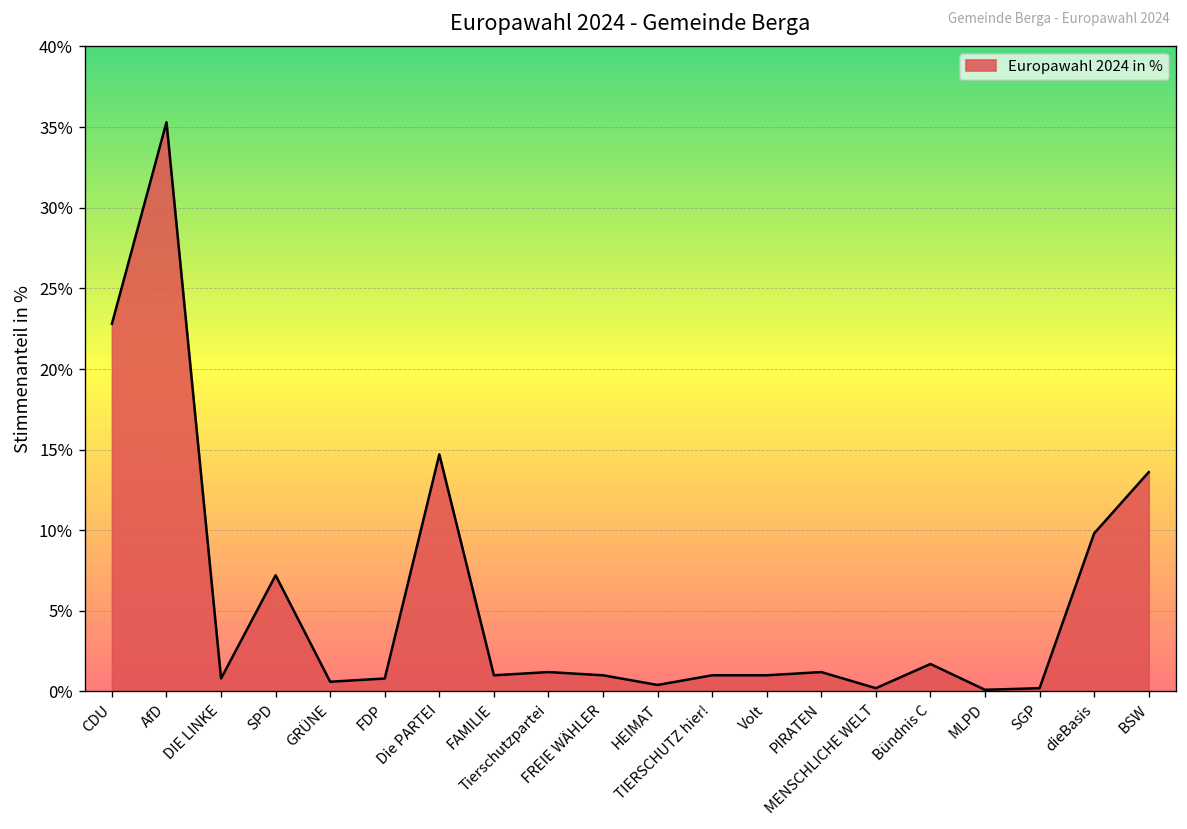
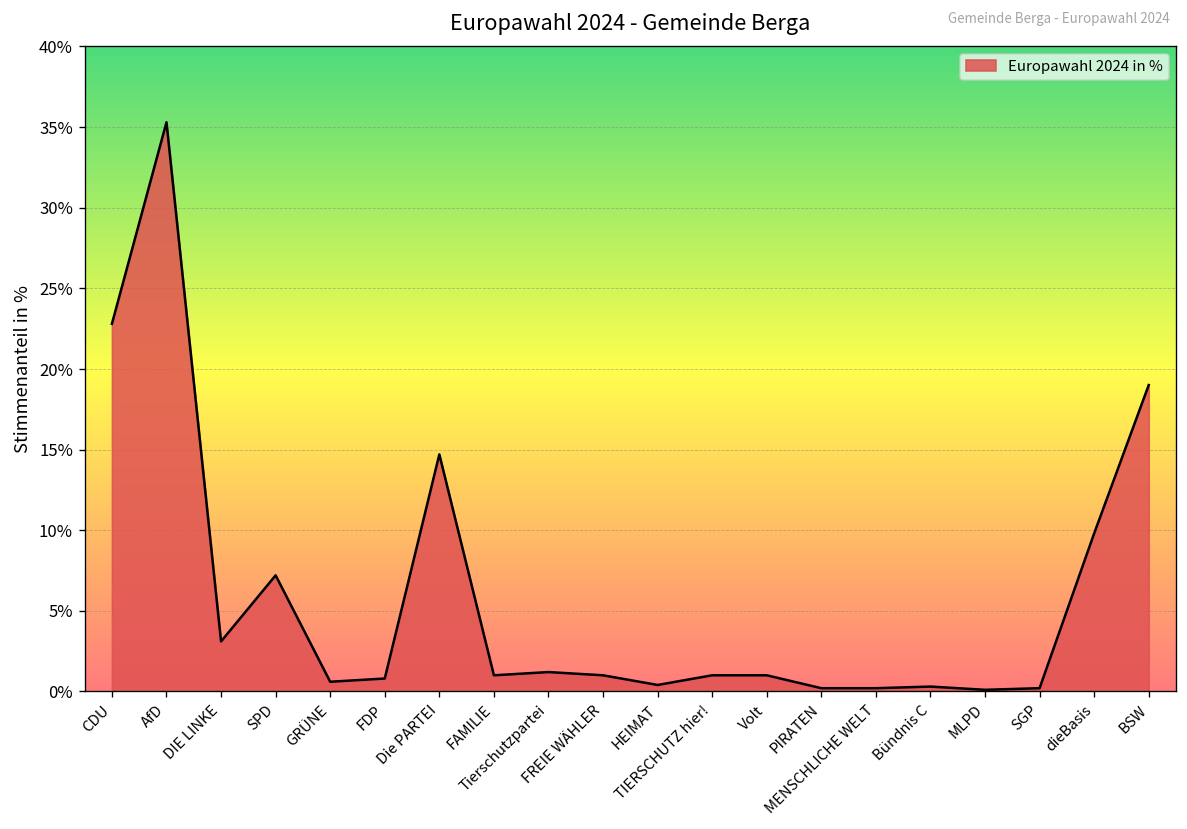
DIE LINKE: 0.8% -> 3.1%
PIRATEN: 1.2% -> 0.2%
Bündnis C: 1.7% -> 0.3%
BSW: 13.6% -> 19.0%
